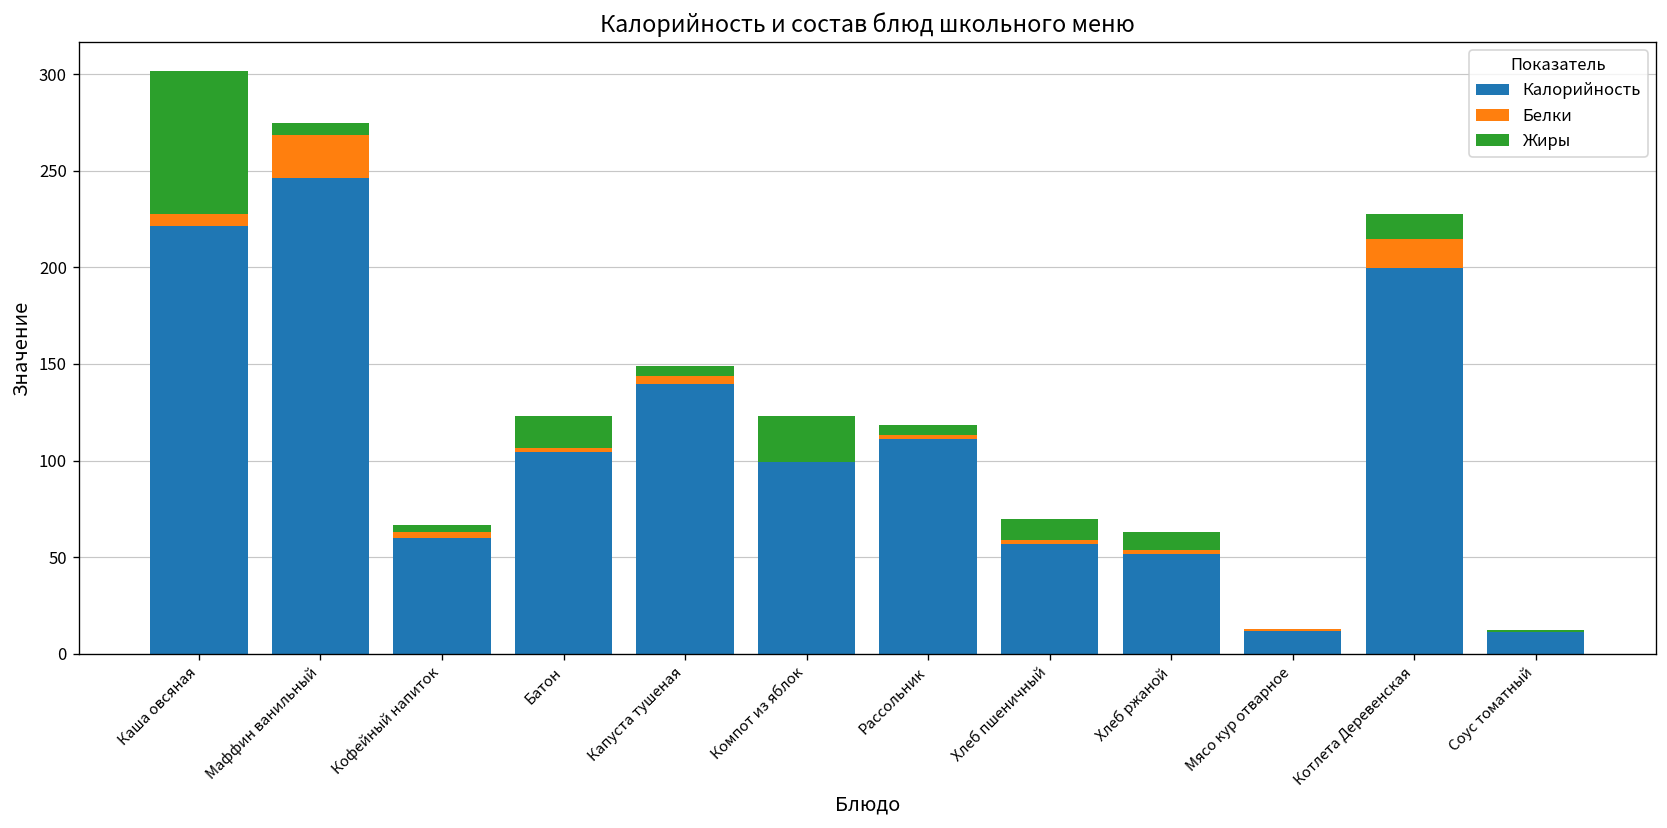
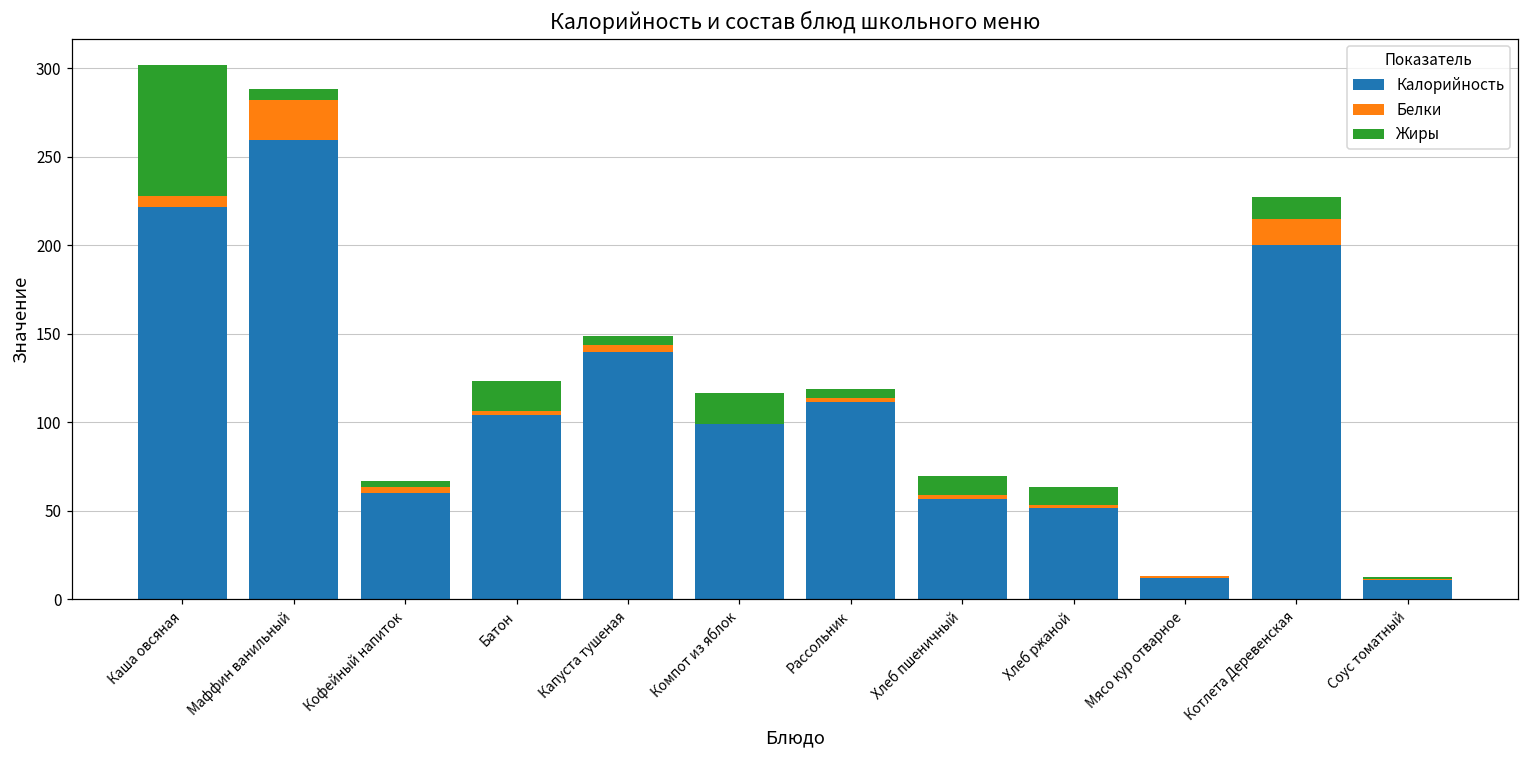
Калорийность, Маффин ванильный: 246 -> 260
Жиры, Компот из яблок: 24 -> 17
